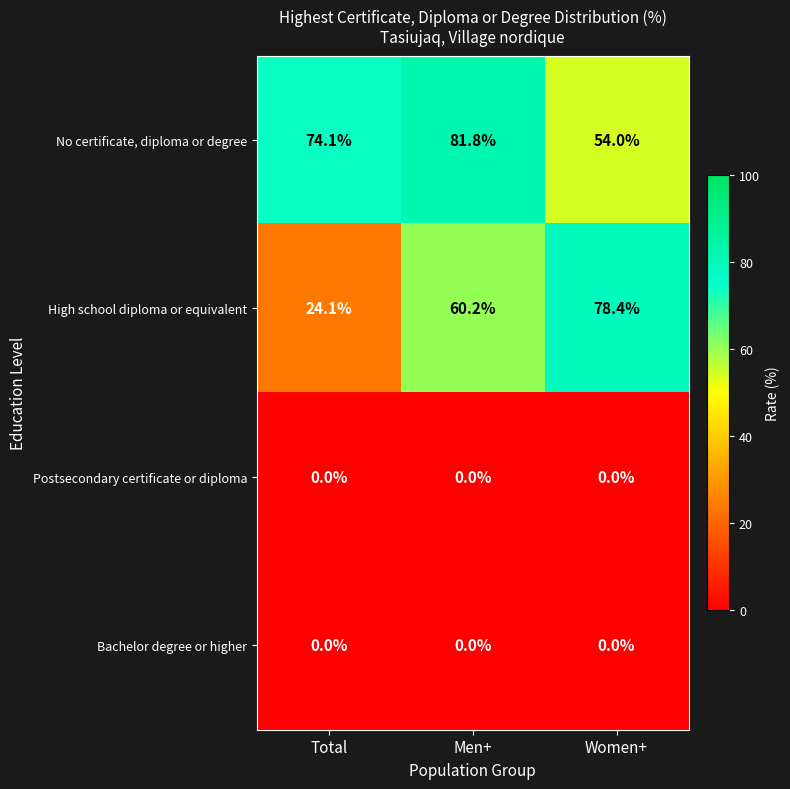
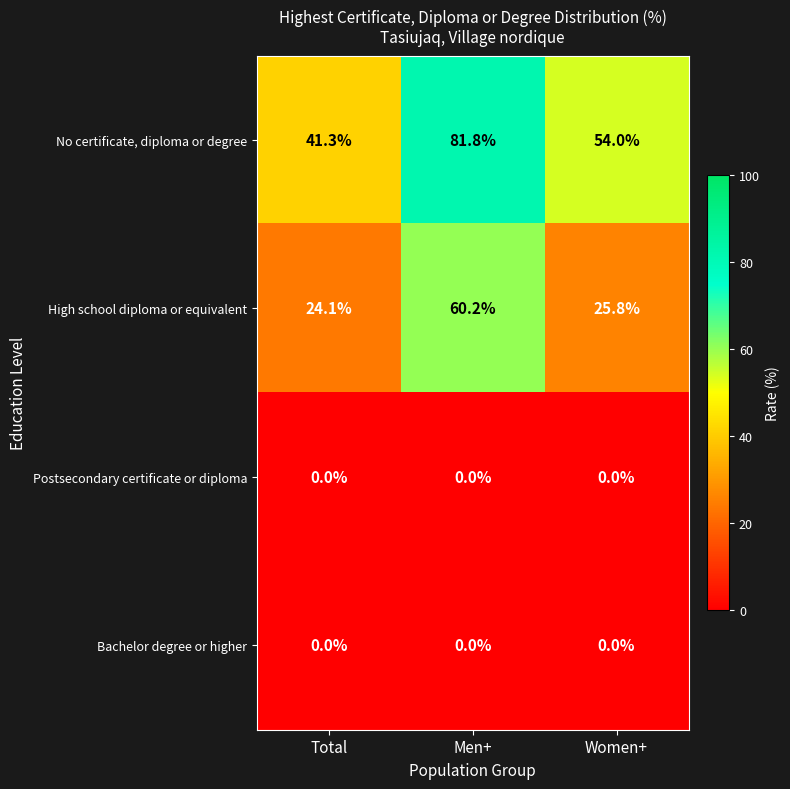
No certificate, diploma or degree, Total: 74.1% -> 41.3%
High school diploma or equivalent, Women+: 78.4% -> 25.8%
